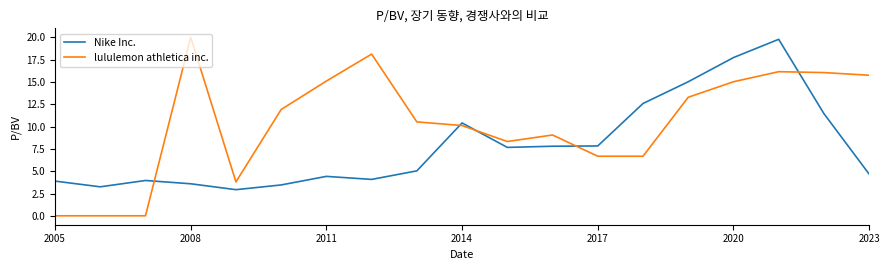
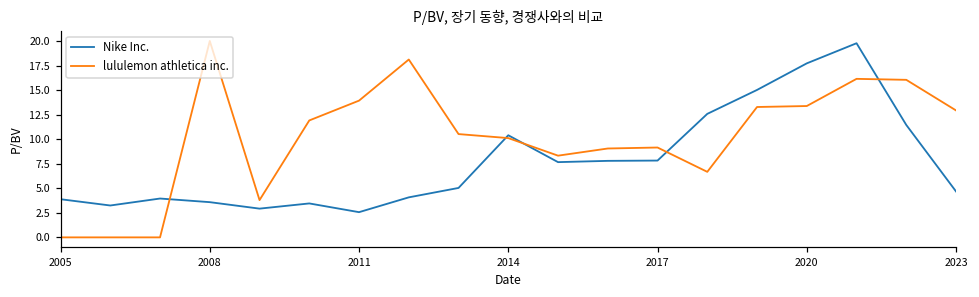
Nike Inc., 2011: 4 -> 3
lululemon athletica inc., 2011: 15 -> 14
lululemon athletica inc., 2017: 7 -> 9
lululemon athletica inc., 2020: 15 -> 13
lululemon athletica inc., 2023: 16 -> 13
